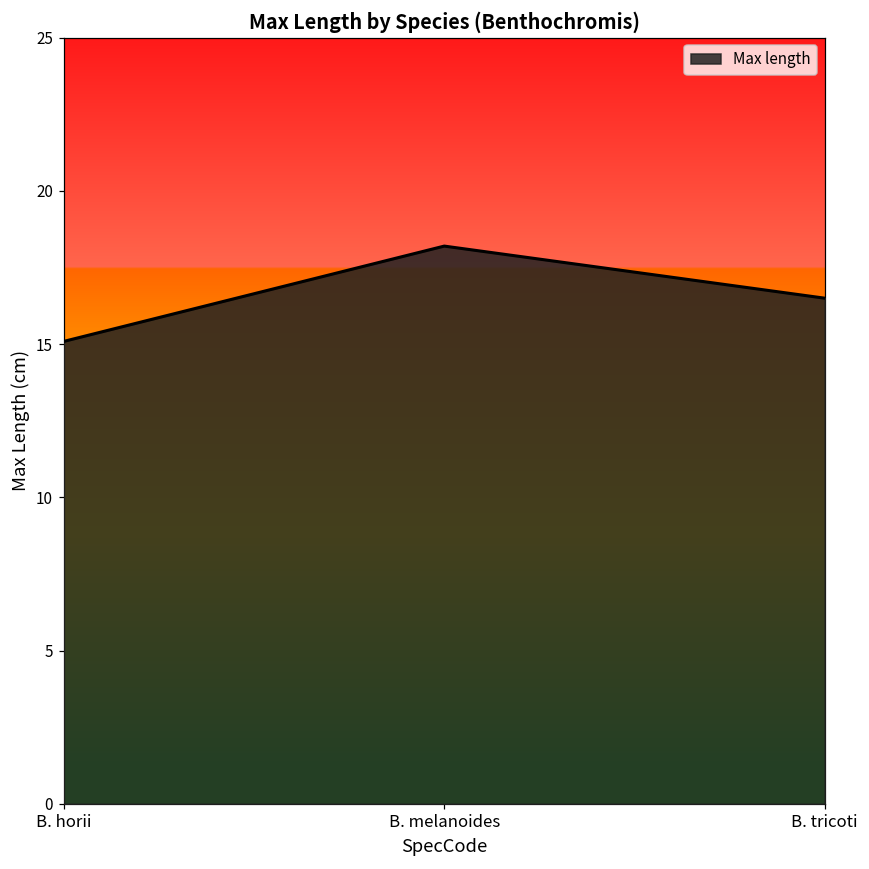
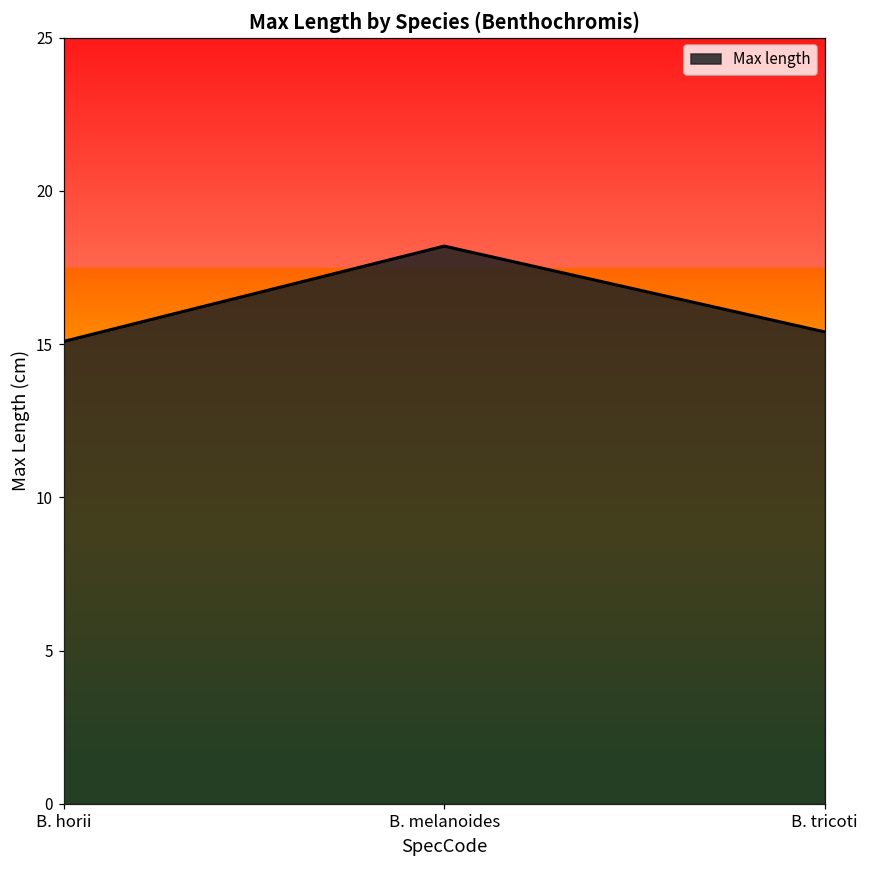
B. tricoti: 16.5 -> 15.4
